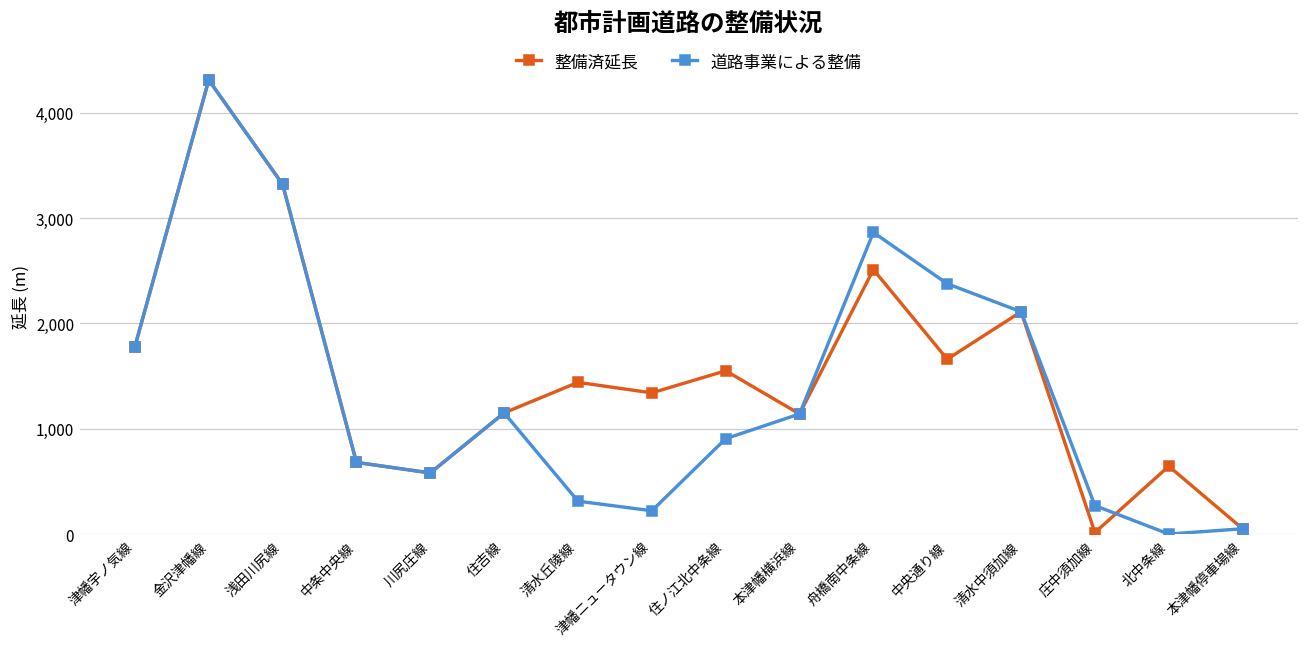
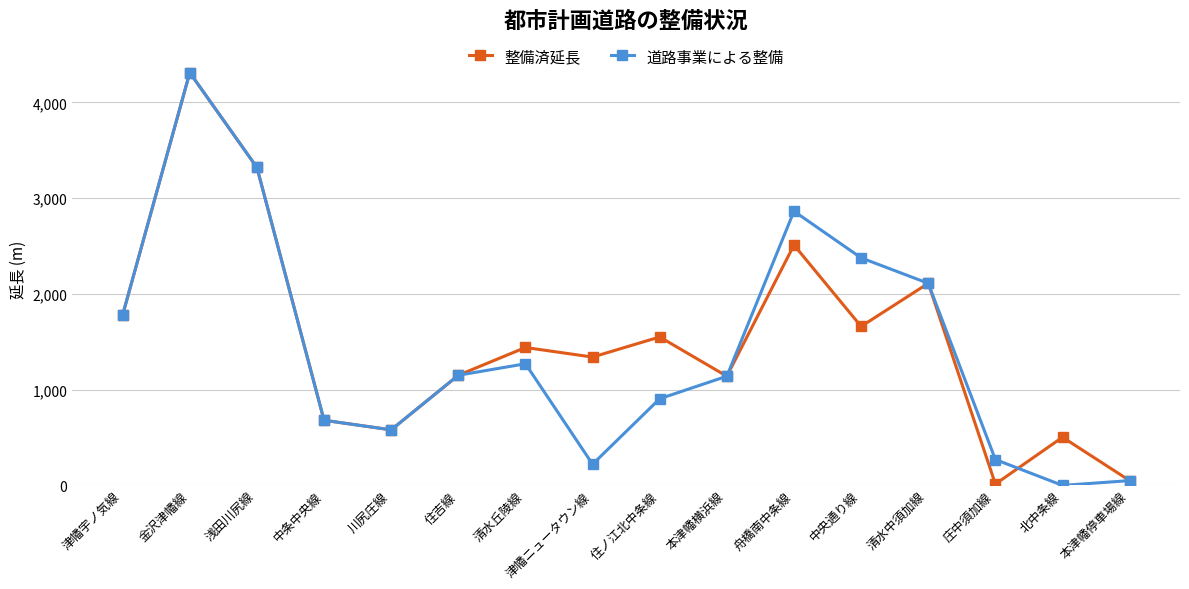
道路事業による整備, 清水丘陵線: 300 -> 1,300
整備済延長, 北中条線: 600 -> 500
